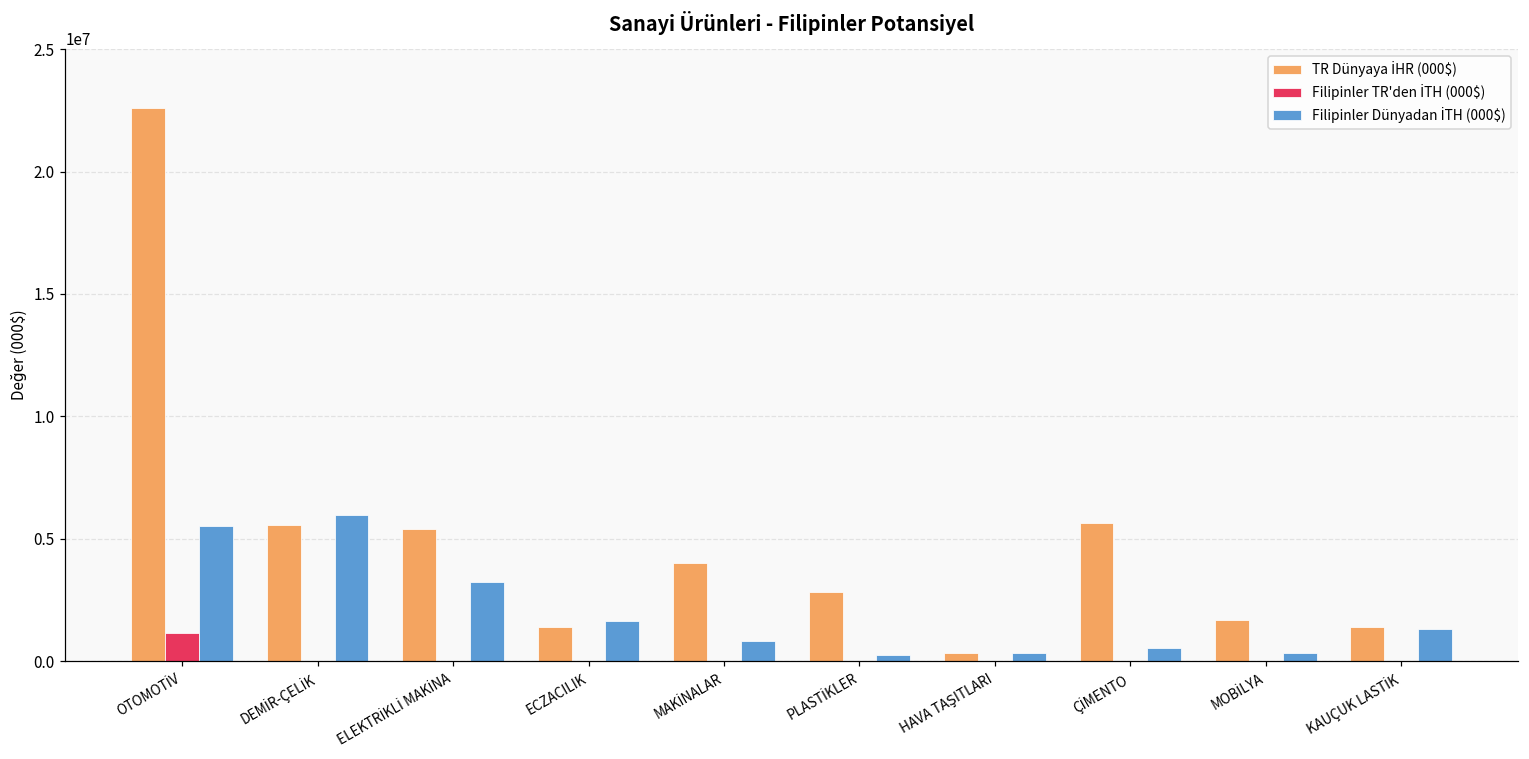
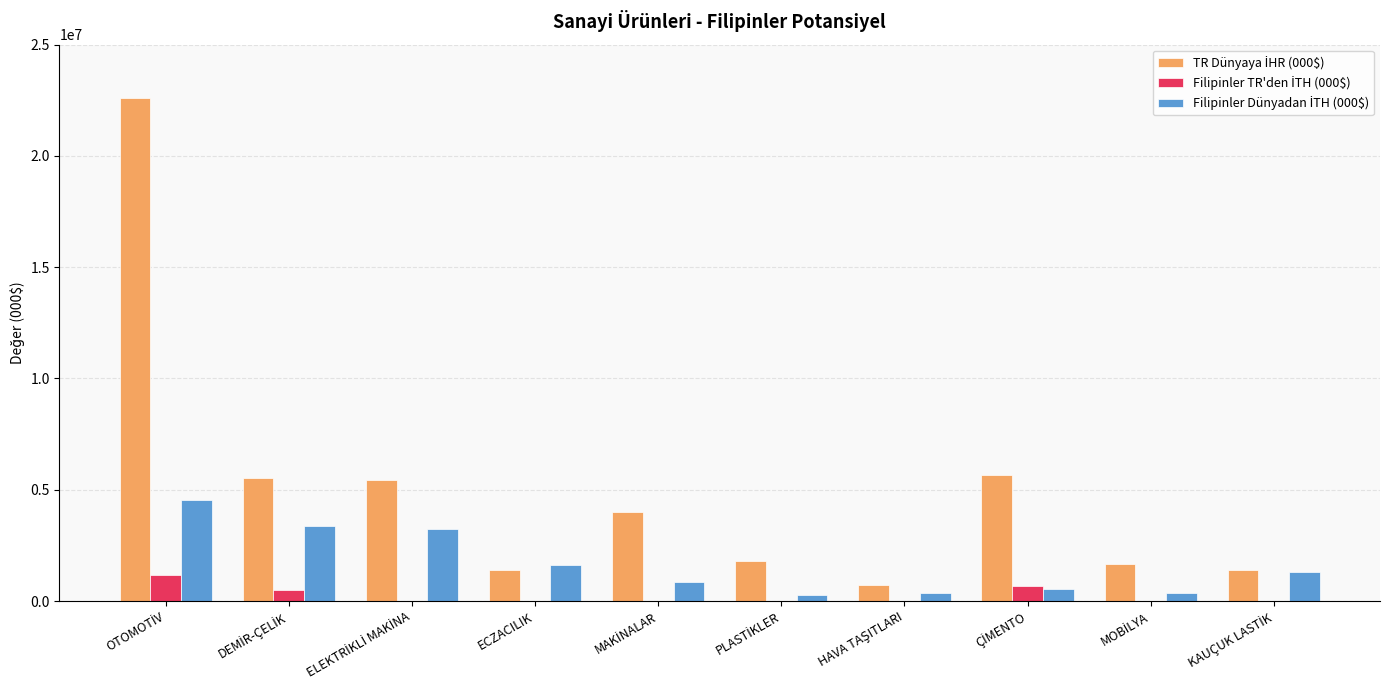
Filipinler Dünyadan İTH (000$), OTOMOTİV: 5500000 -> 4500000
Filipinler TR'den İTH (000$), DEMİR-ÇELİK: 0 -> 500000
Filipinler Dünyadan İTH (000$), DEMİR-ÇELİK: 6000000 -> 3400000
TR Dünyaya İHR (000$), PLASTİKLER: 2800000 -> 1800000
TR Dünyaya İHR (000$), HAVA TAŞITLARI: 300000 -> 700000
Filipinler TR'den İTH (000$), ÇİMENTO: 0 -> 700000
